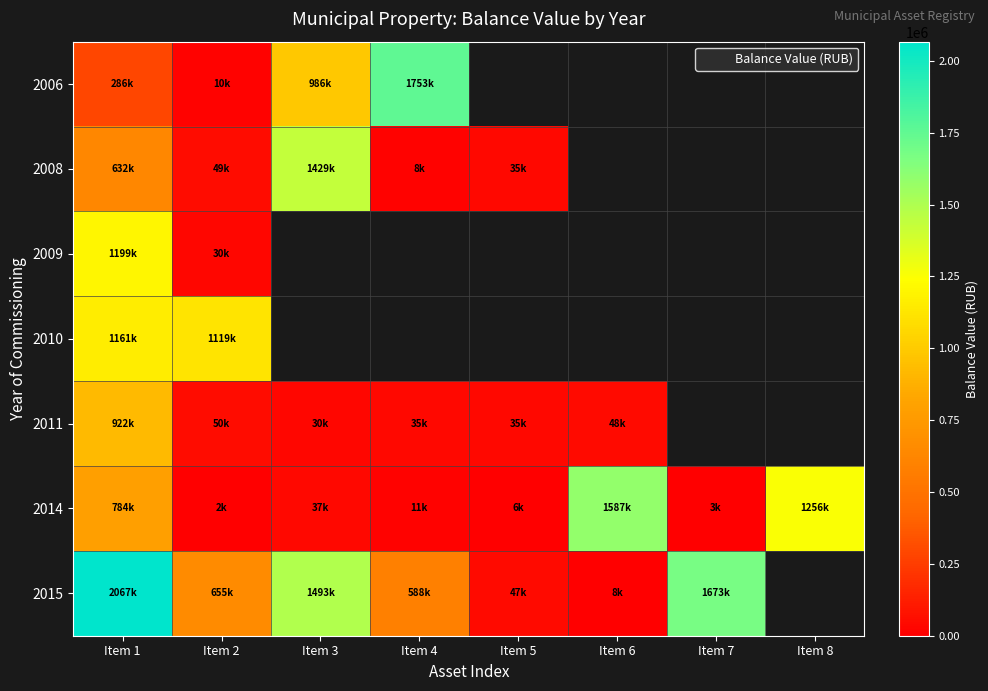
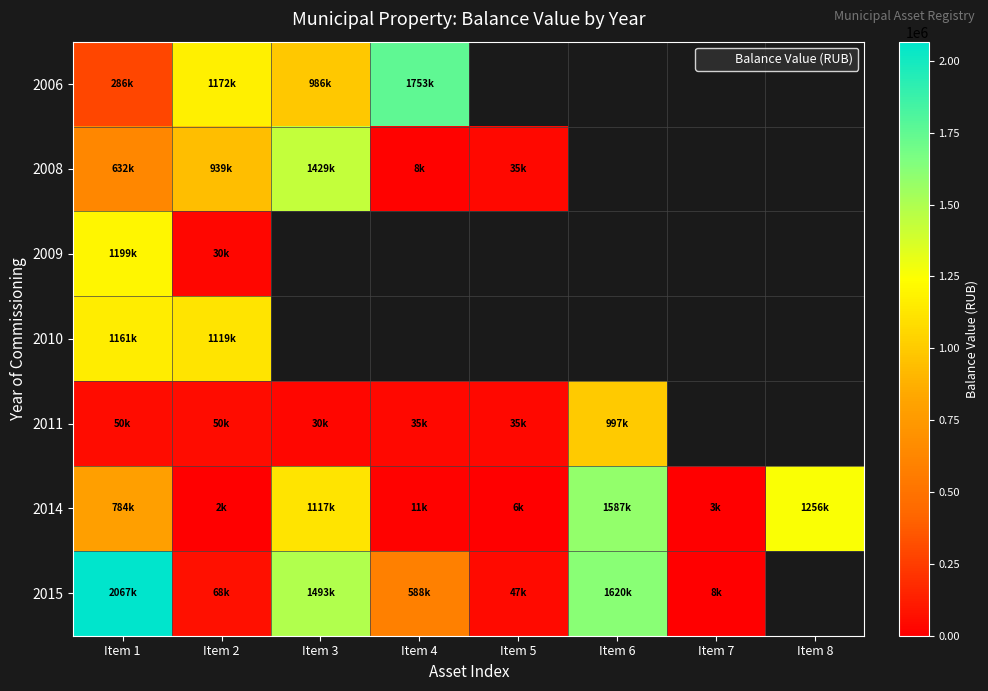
2006, Item 2: 10k -> 1172k
2008, Item 2: 49k -> 939k
2011, Item 1: 922k -> 50k
2011, Item 6: 48k -> 997k
2014, Item 3: 37k -> 1117k
2015, Item 2: 655k -> 68k
2015, Item 6: 8k -> 1620k
2015, Item 7: 1673k -> 8k
